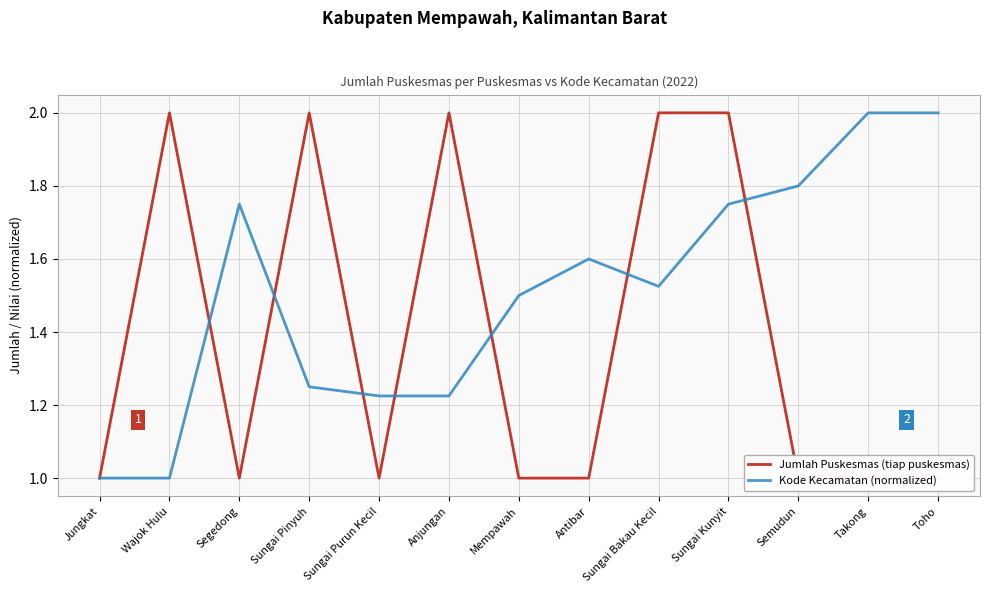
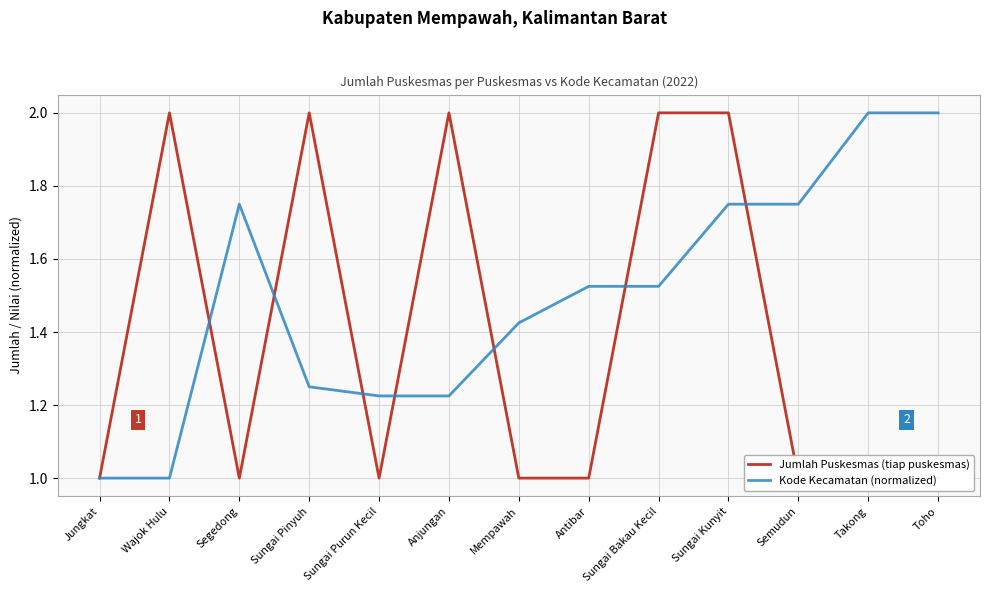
Kode Kecamatan (normalized), Mempawah: 1.50 -> 1.43
Kode Kecamatan (normalized), Antibar: 1.60 -> 1.53
Kode Kecamatan (normalized), Semudun: 1.80 -> 1.75
